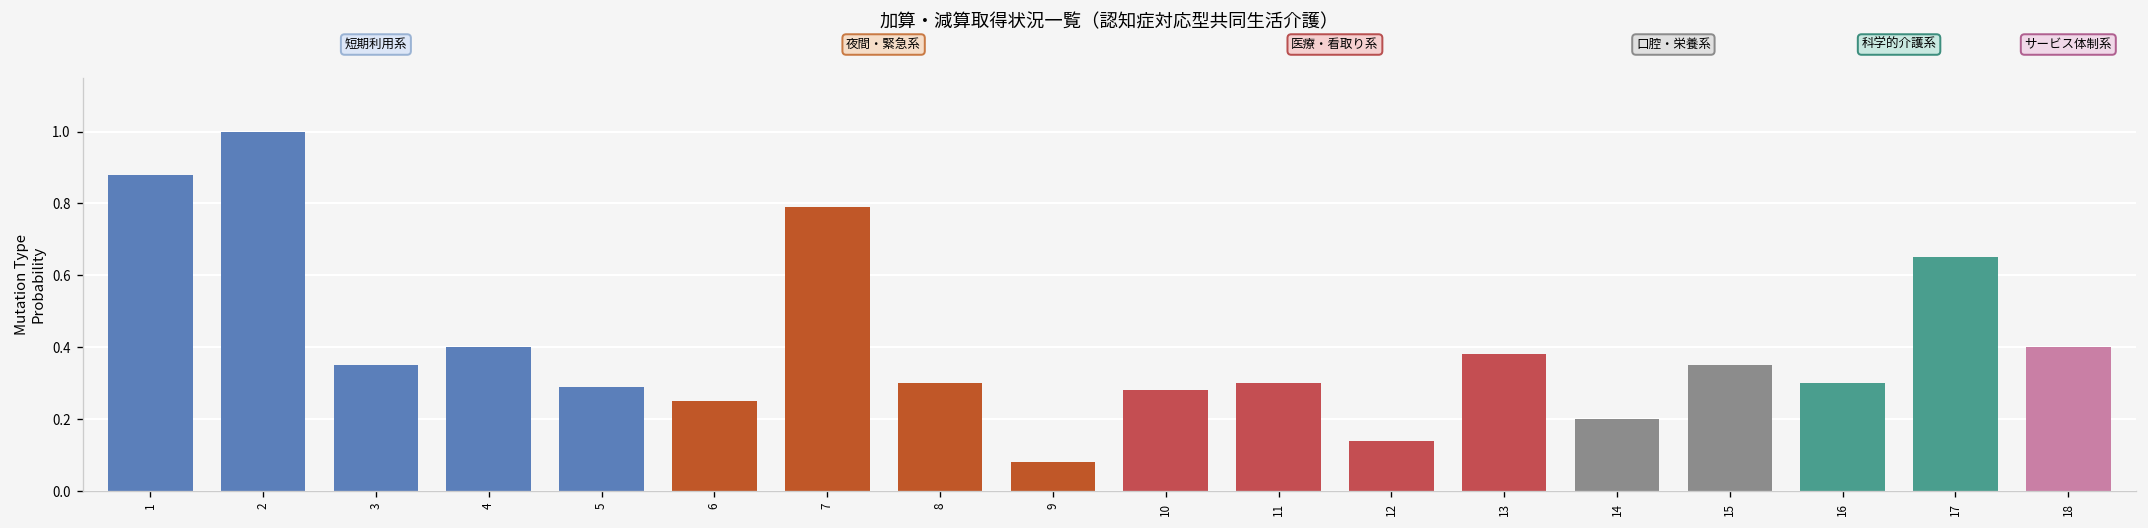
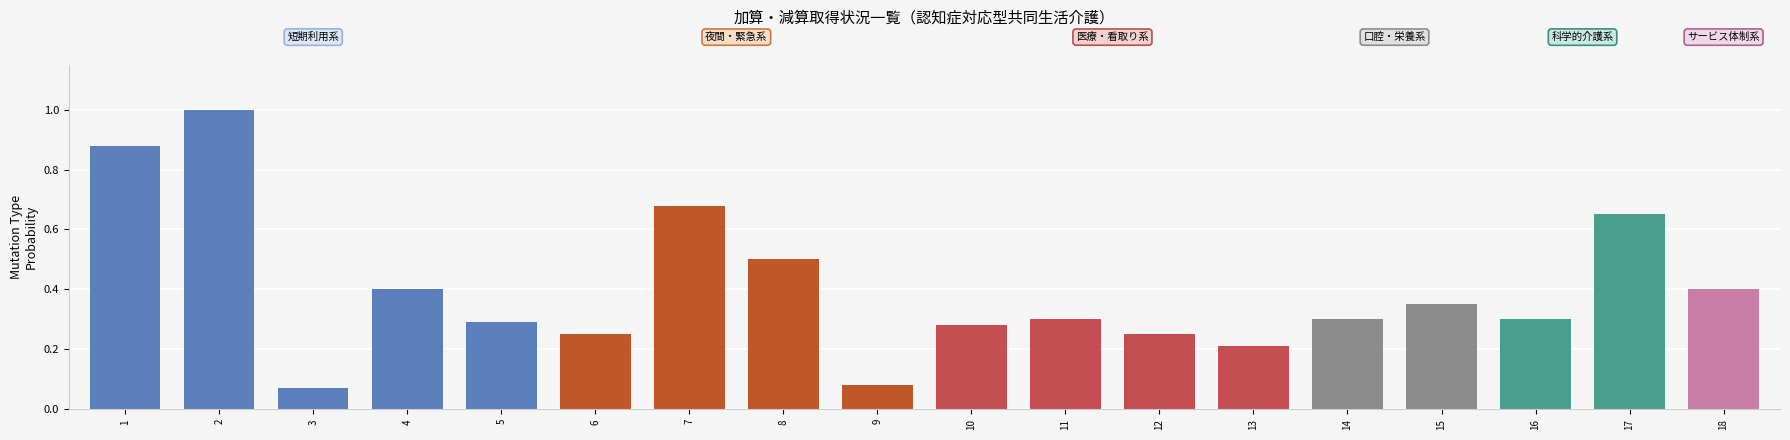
3: 0.35 -> 0.07
7: 0.79 -> 0.68
8: 0.3 -> 0.5
12: 0.14 -> 0.25
13: 0.38 -> 0.21
14: 0.2 -> 0.3
